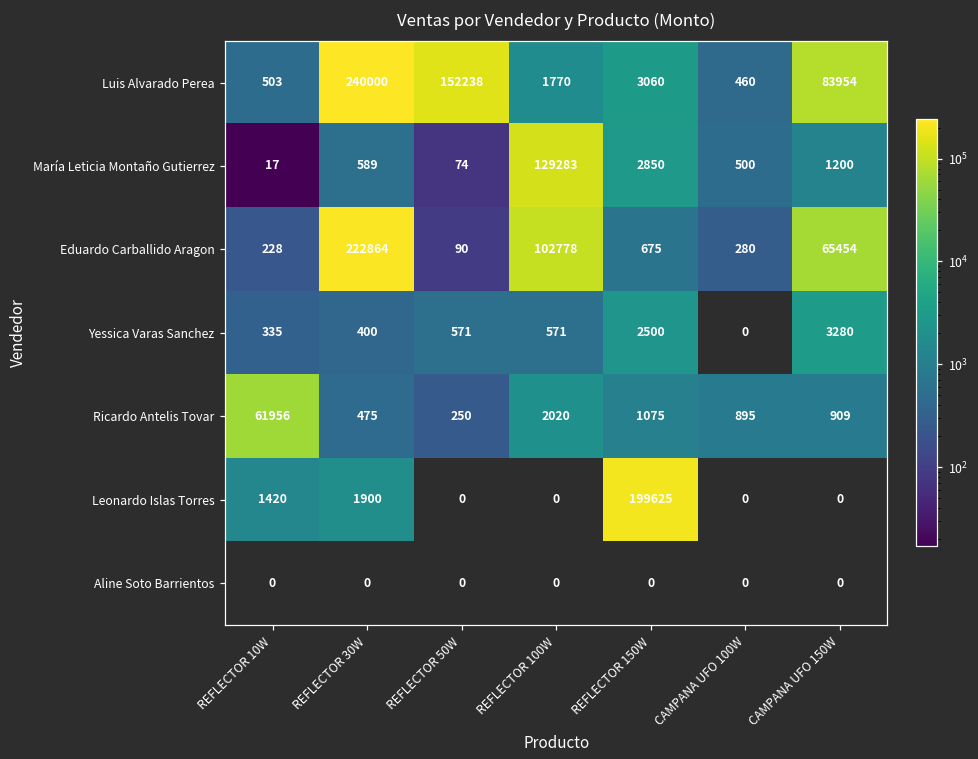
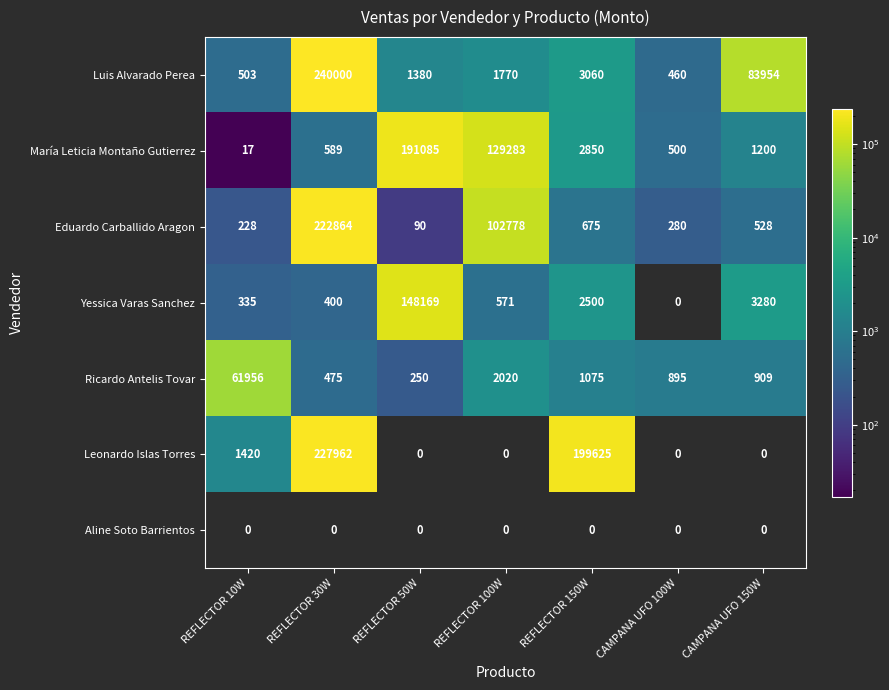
Luis Alvarado Perea, REFLECTOR 50W: 152238 -> 1380
María Leticia Montaño Gutierrez, REFLECTOR 50W: 74 -> 191085
Eduardo Carballido Aragon, CAMPANA UFO 150W: 65454 -> 528
Yessica Varas Sanchez, REFLECTOR 50W: 571 -> 148169
Leonardo Islas Torres, REFLECTOR 30W: 1900 -> 227962
